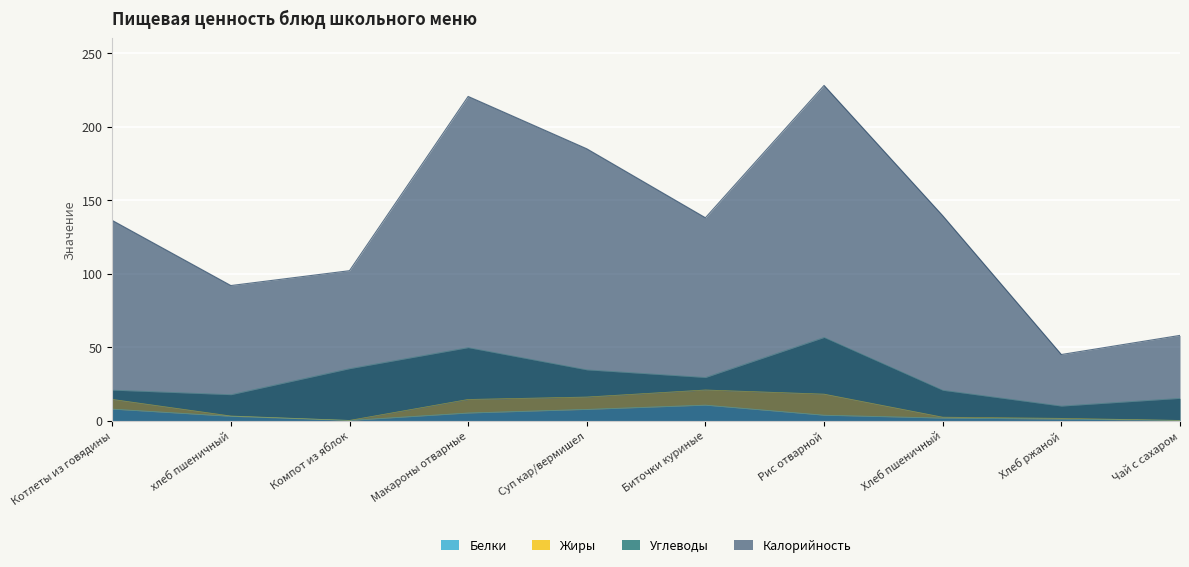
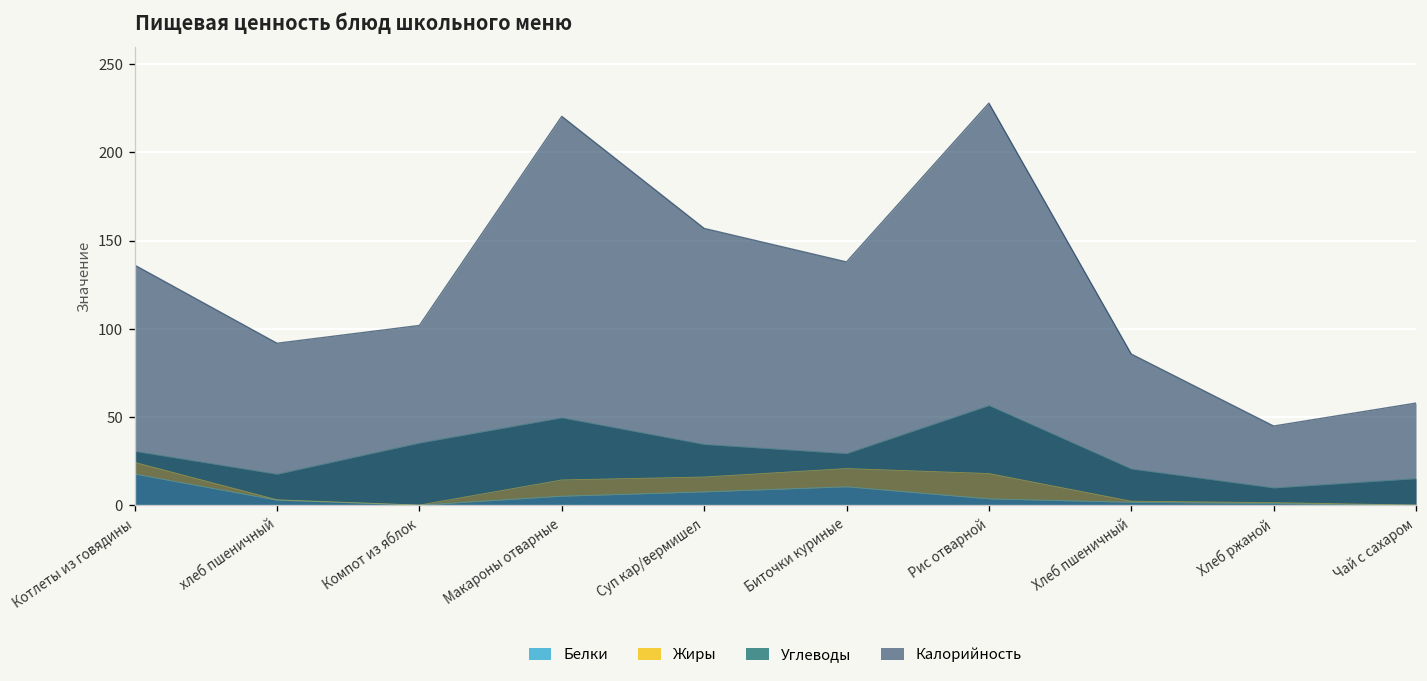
Белки, Котлеты из говядины: 8 -> 18
Калорийность, Суп кар/вермишел: 185 -> 157
Калорийность, Хлеб пшеничный: 139 -> 86
